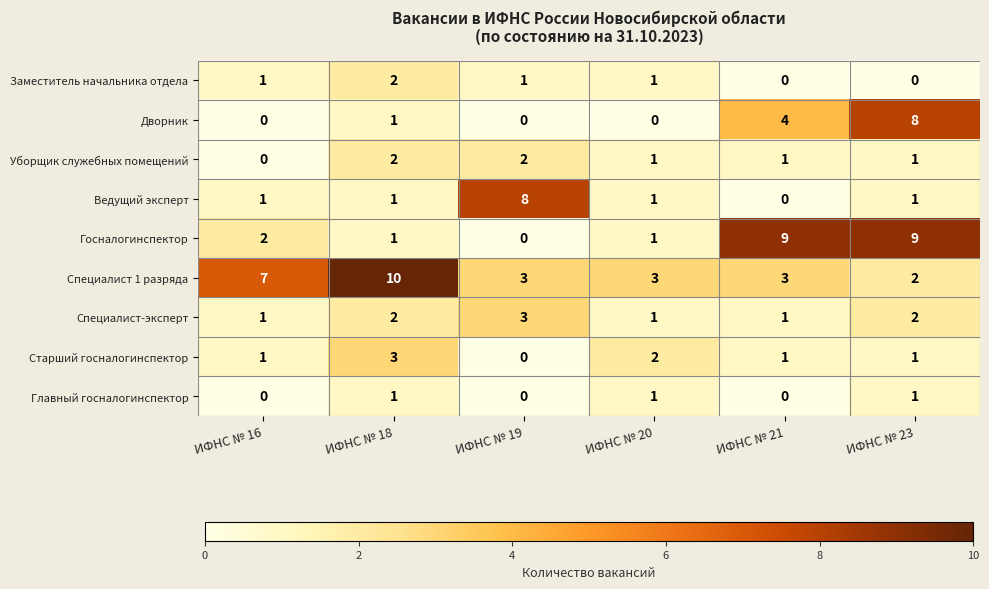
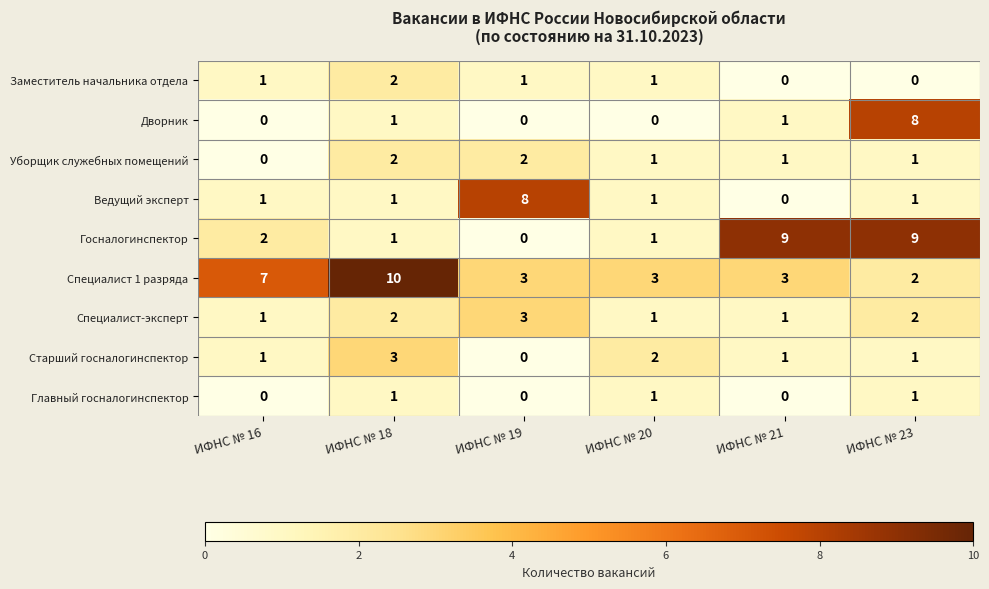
Дворник, ИФНС № 21: 4 -> 1
